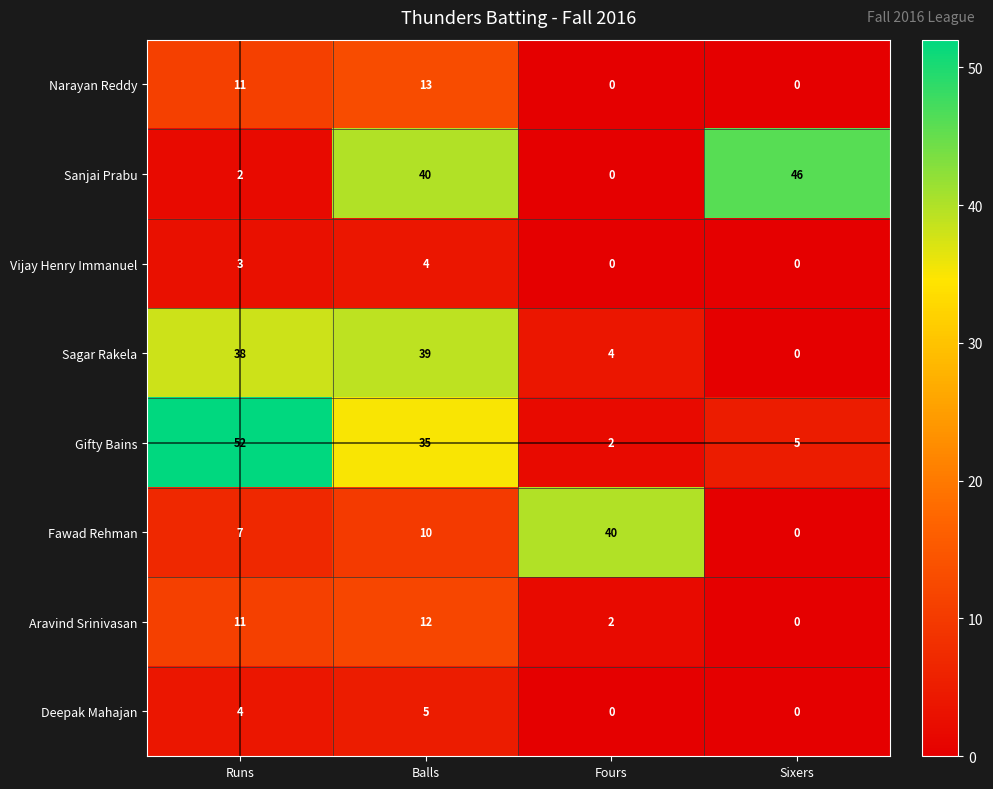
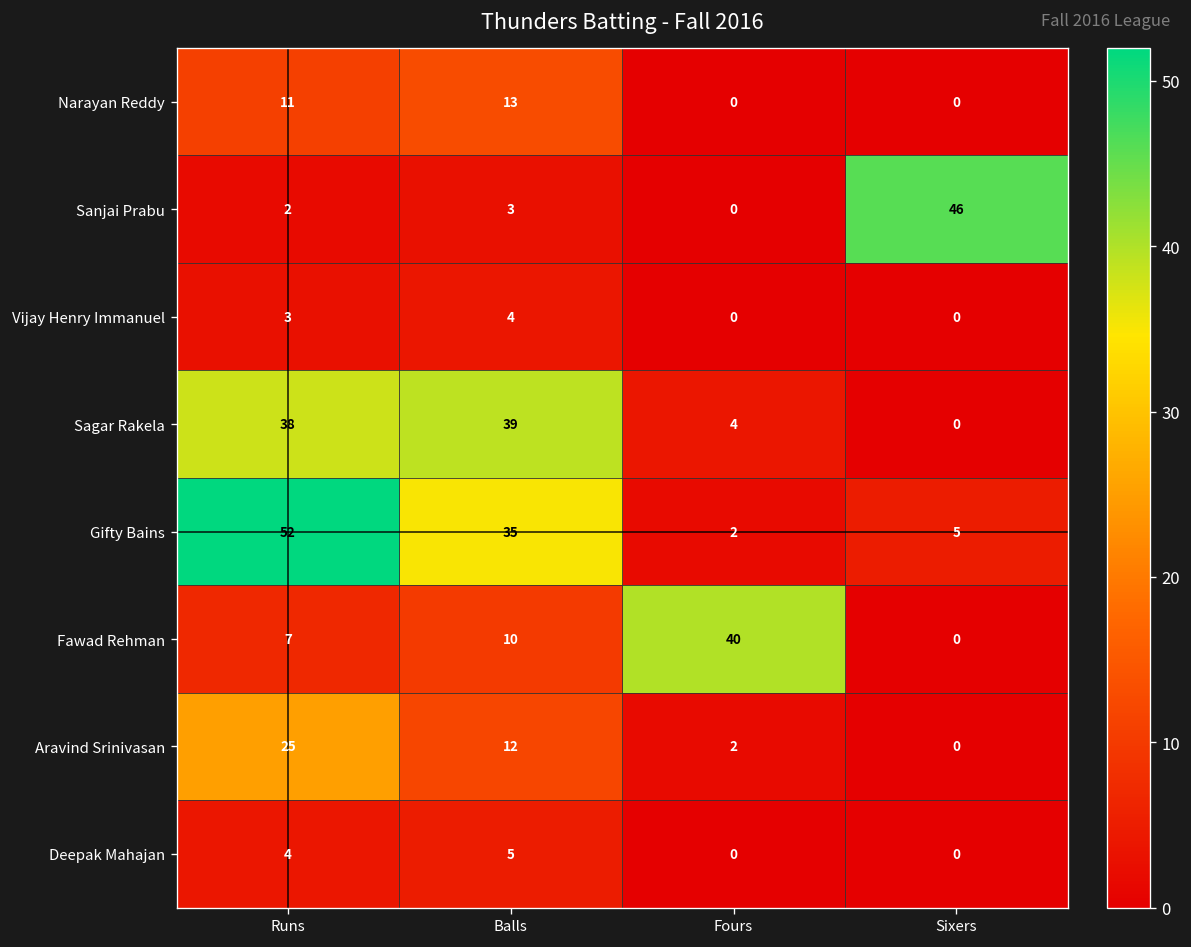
Sanjai Prabu, Balls: 40 -> 3
Aravind Srinivasan, Runs: 11 -> 25
